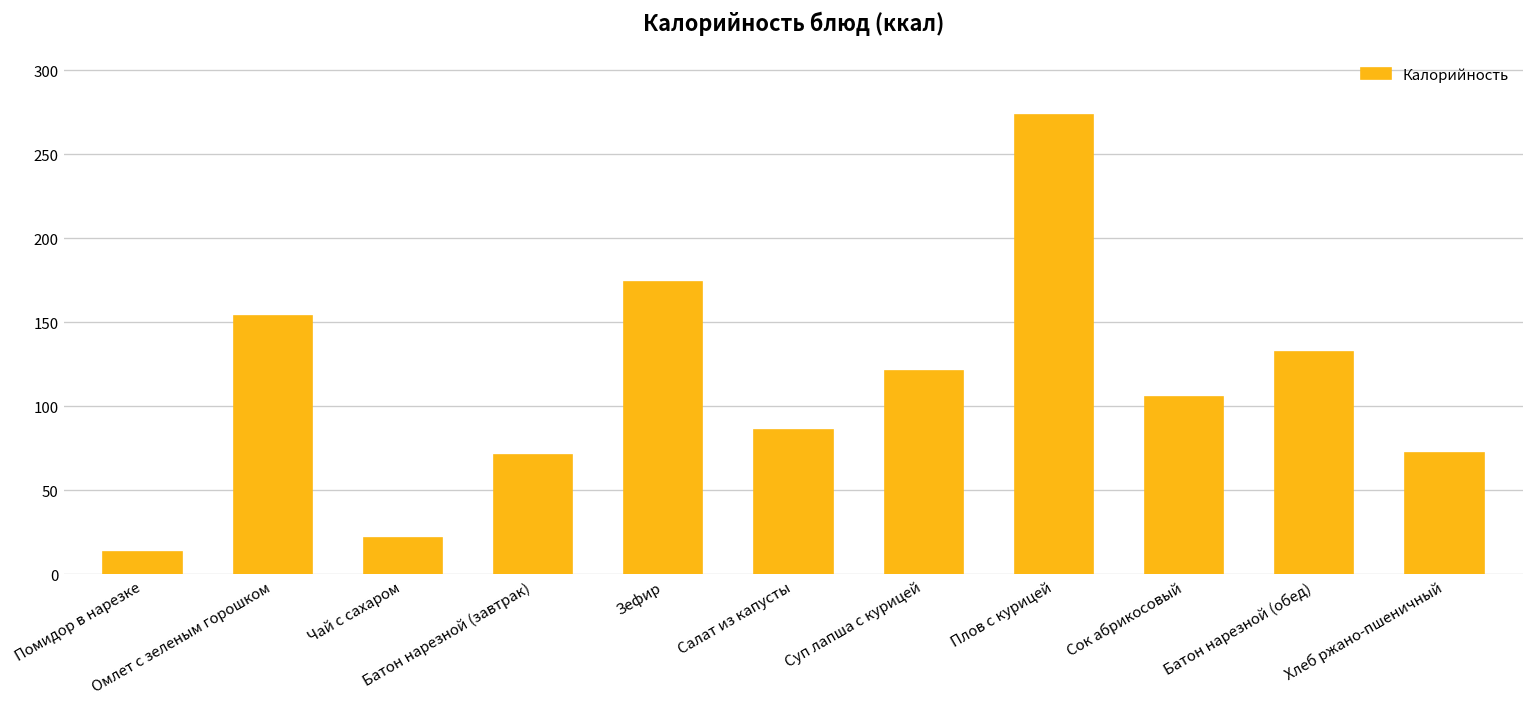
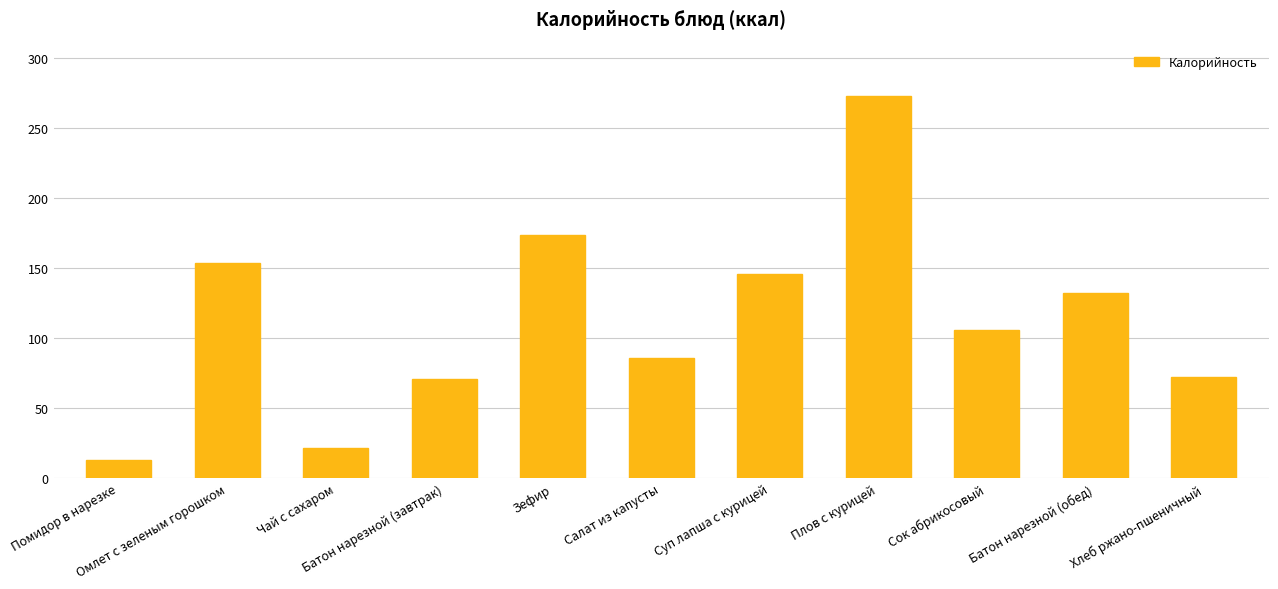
Суп лапша с курицей: 121 -> 146
